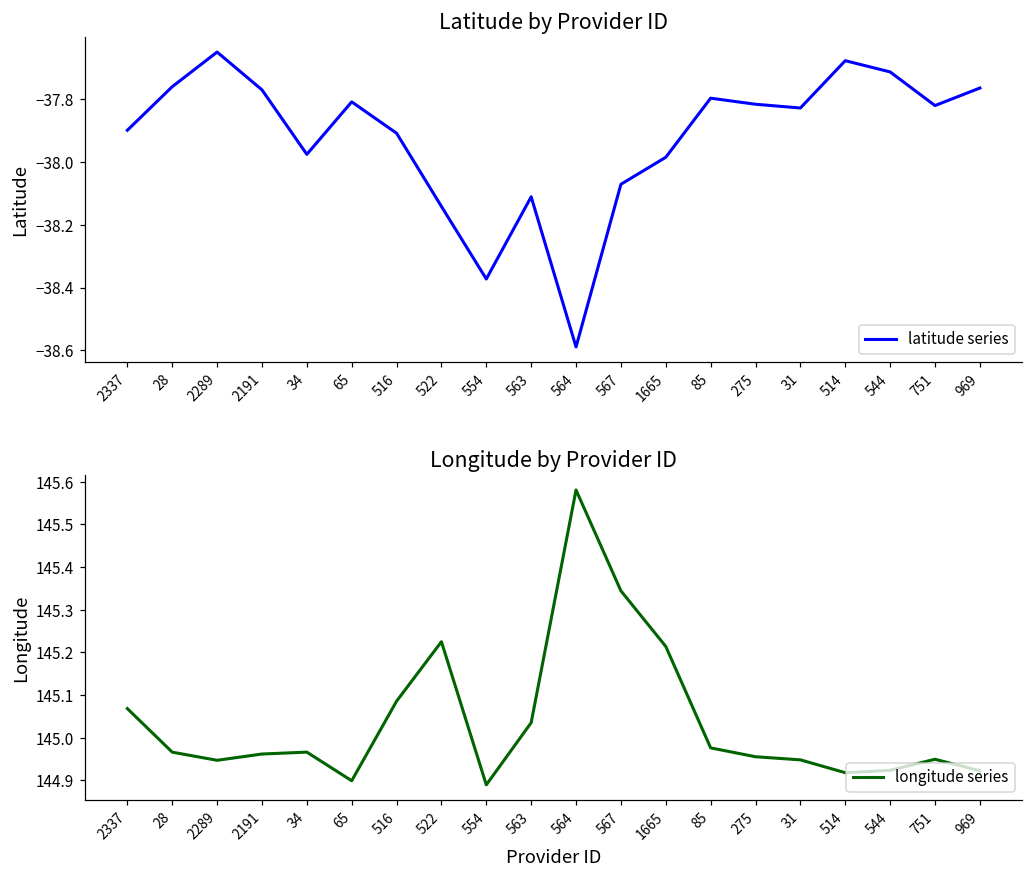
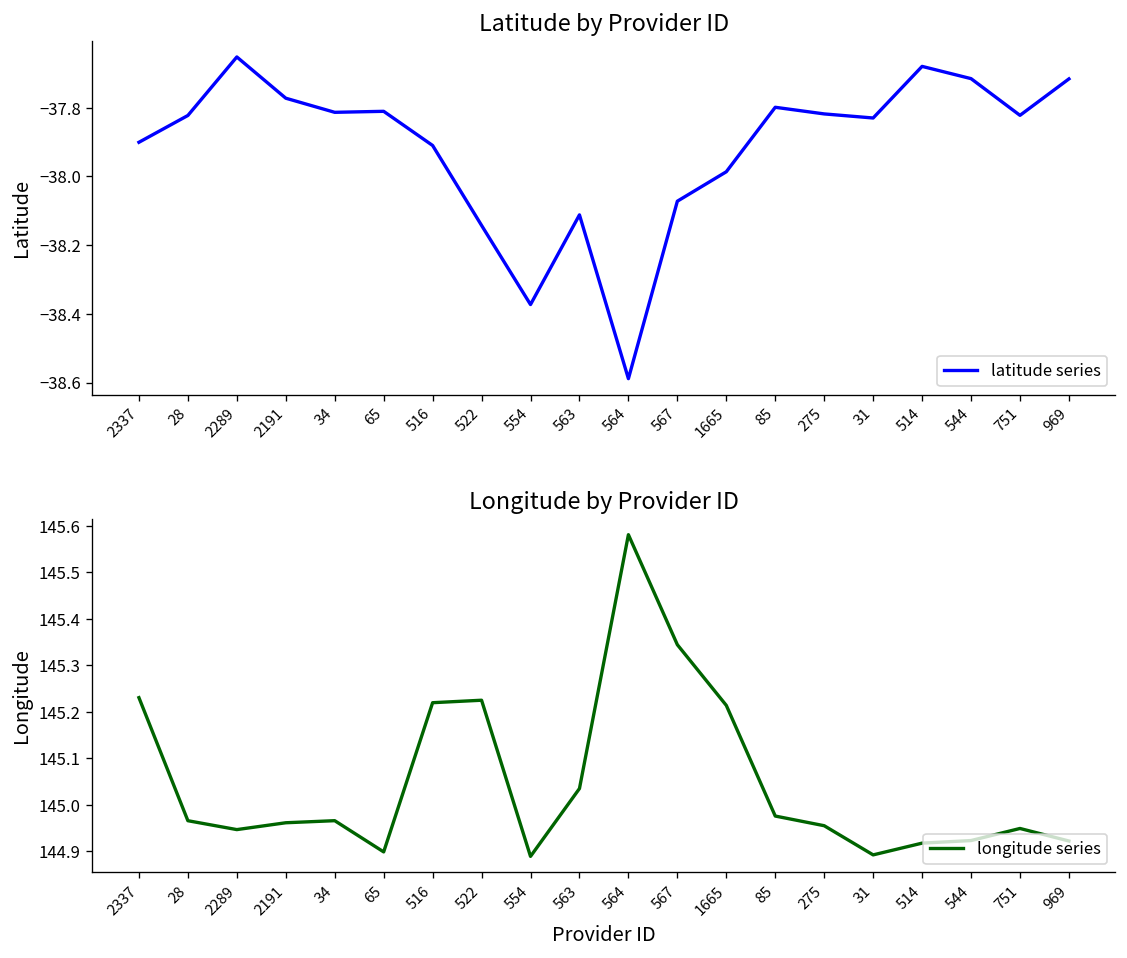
Latitude by Provider ID, 28: -37.76 -> -37.82
Latitude by Provider ID, 34: -37.98 -> -37.81
Latitude by Provider ID, 969: -37.77 -> -37.72
Longitude by Provider ID, 2337: 145.07 -> 145.23
Longitude by Provider ID, 516: 145.09 -> 145.22
Longitude by Provider ID, 31: 144.95 -> 144.89
